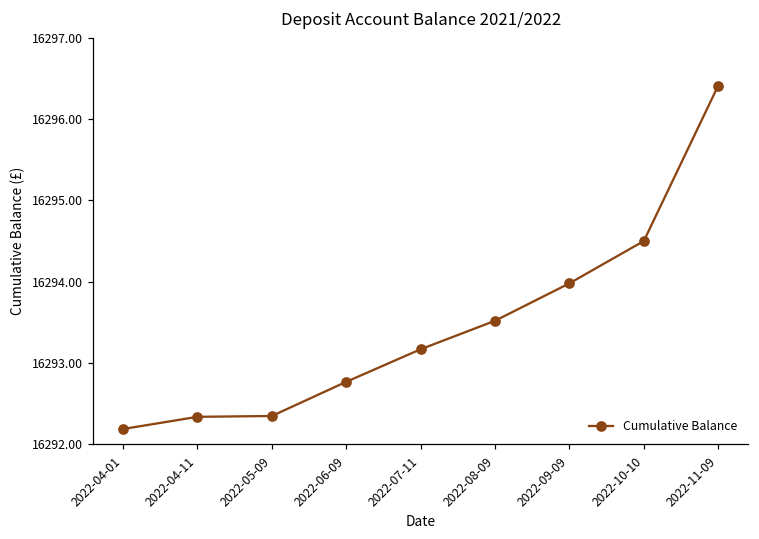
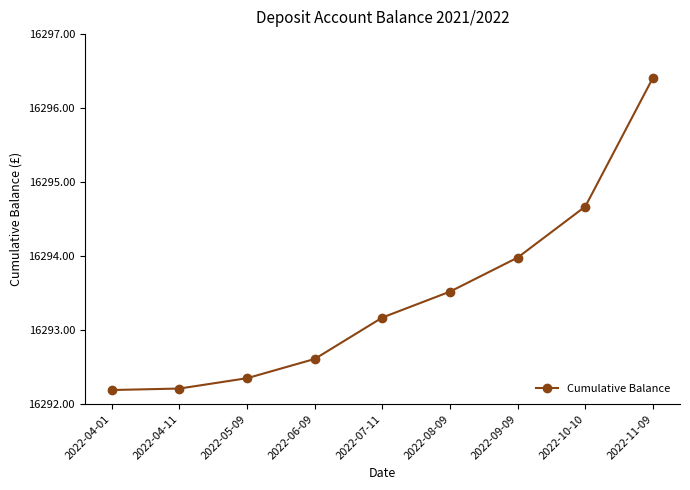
2022-04-11: 16292.3 -> 16292.2
2022-06-09: 16292.8 -> 16292.6
2022-10-10: 16294.5 -> 16294.7
